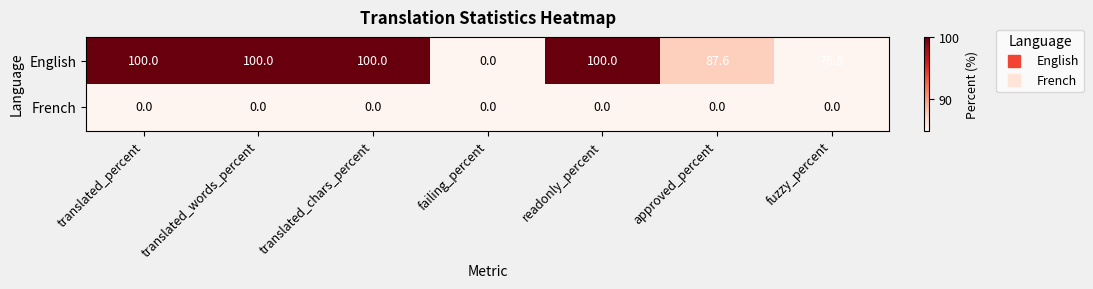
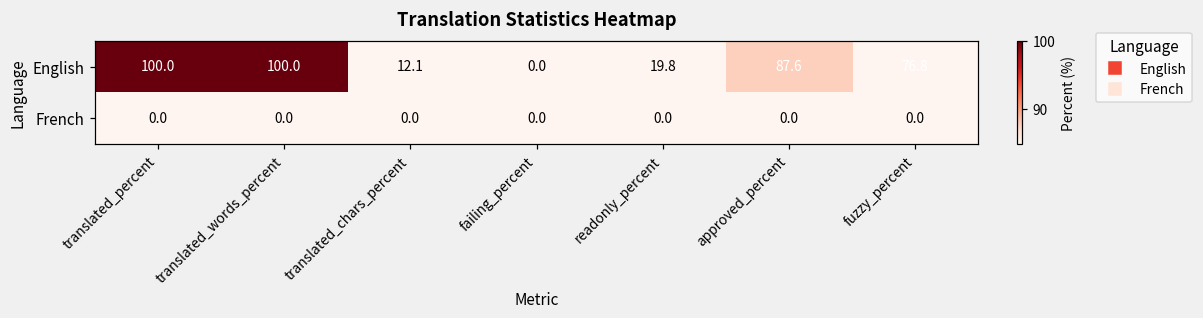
English, translated_chars_percent: 100.0 -> 12.1
English, readonly_percent: 100.0 -> 19.8
